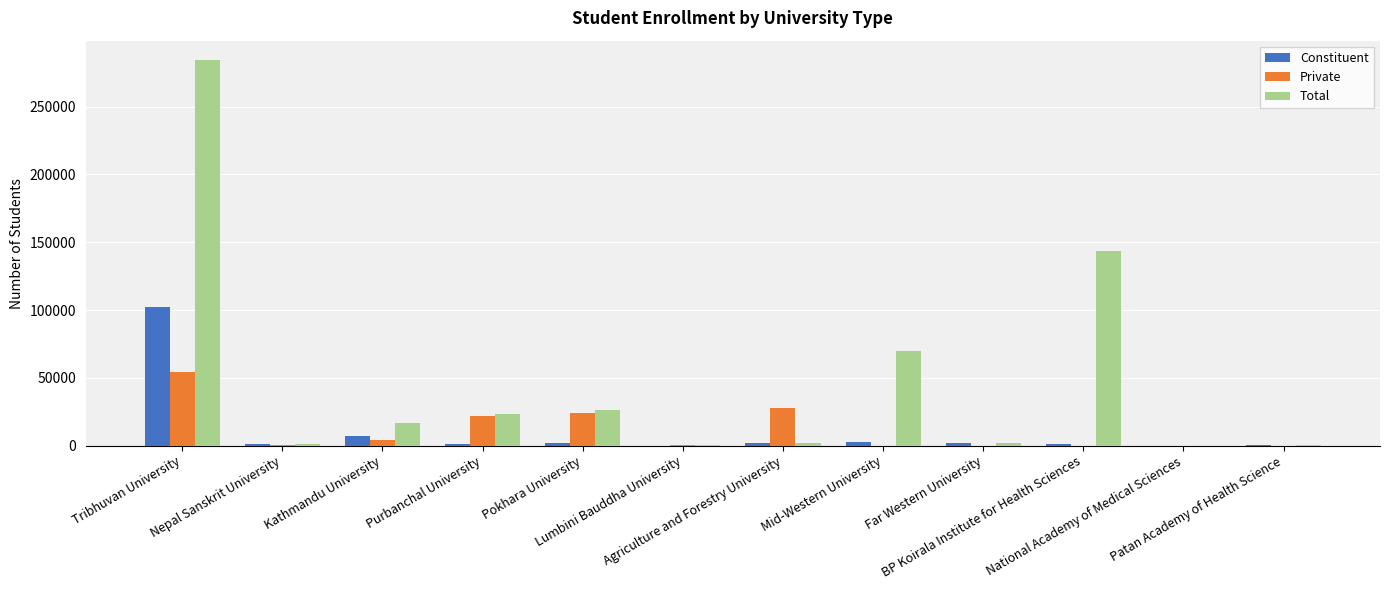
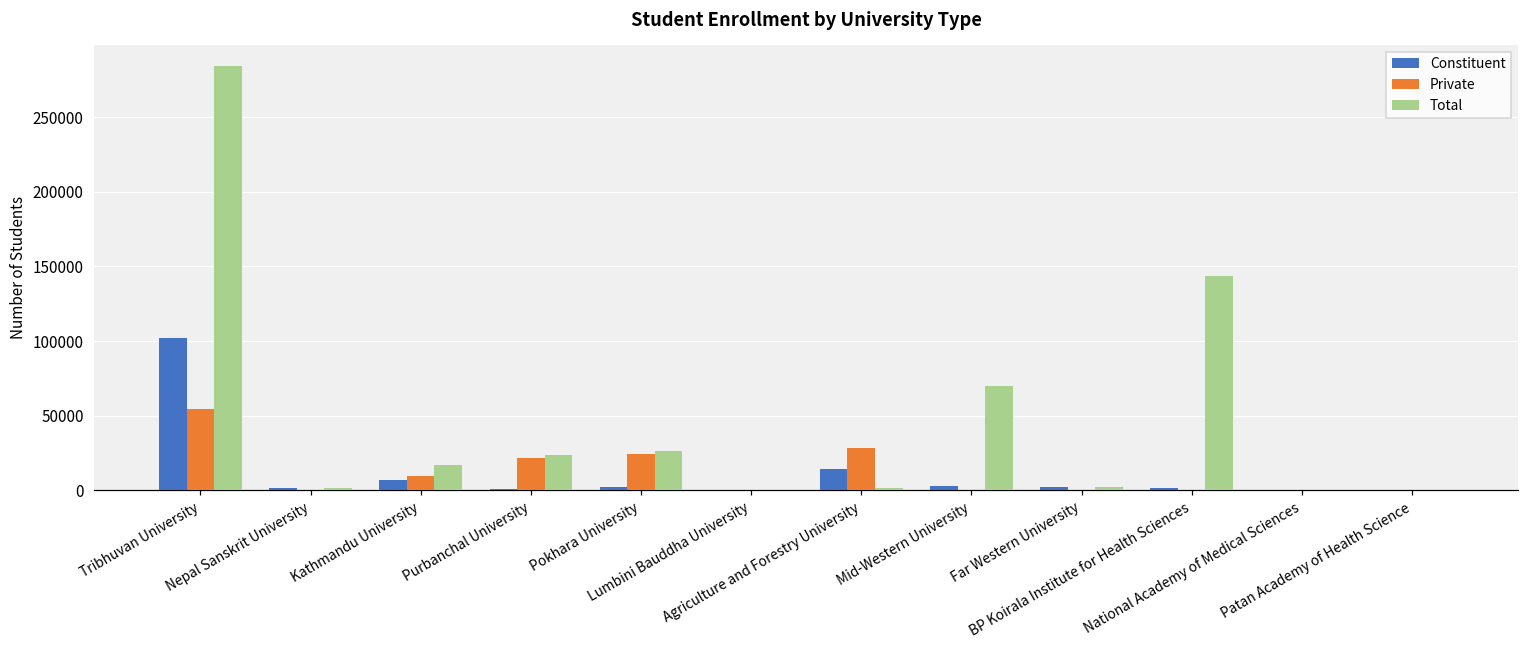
Private, Kathmandu University: 4000 -> 10000
Constituent, Agriculture and Forestry University: 2000 -> 15000
